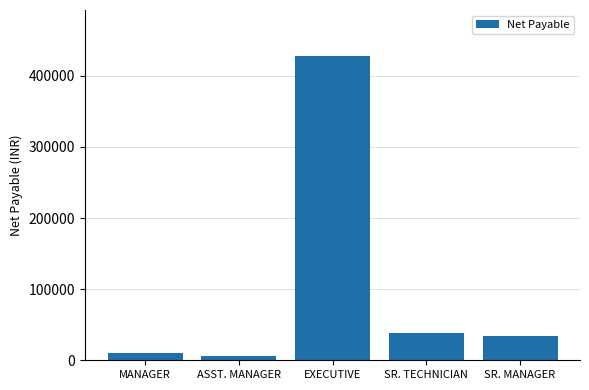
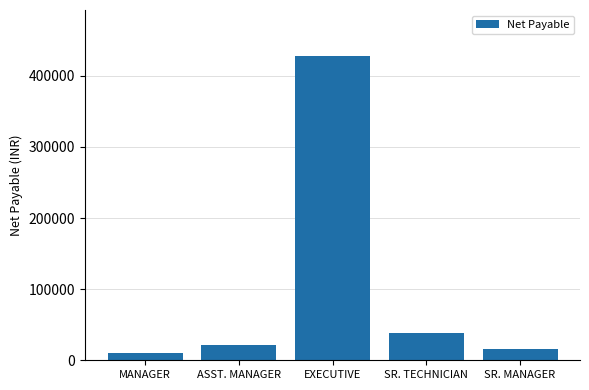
ASST. MANAGER: 10000 -> 20000
SR. MANAGER: 30000 -> 20000
